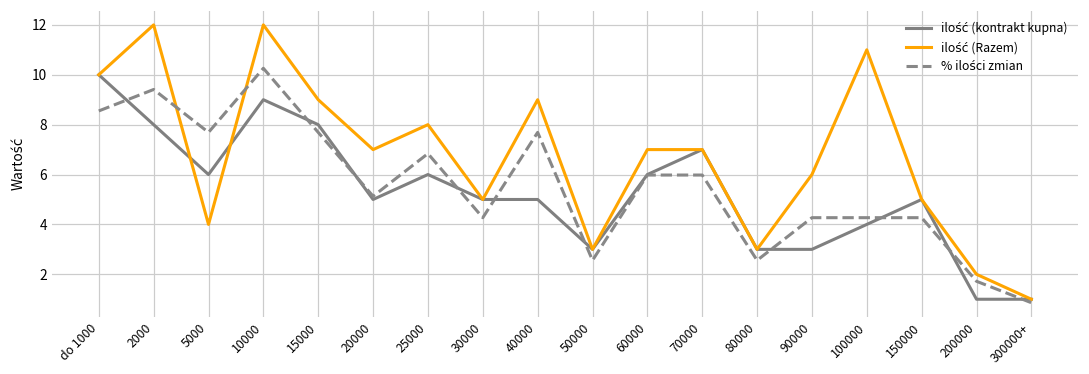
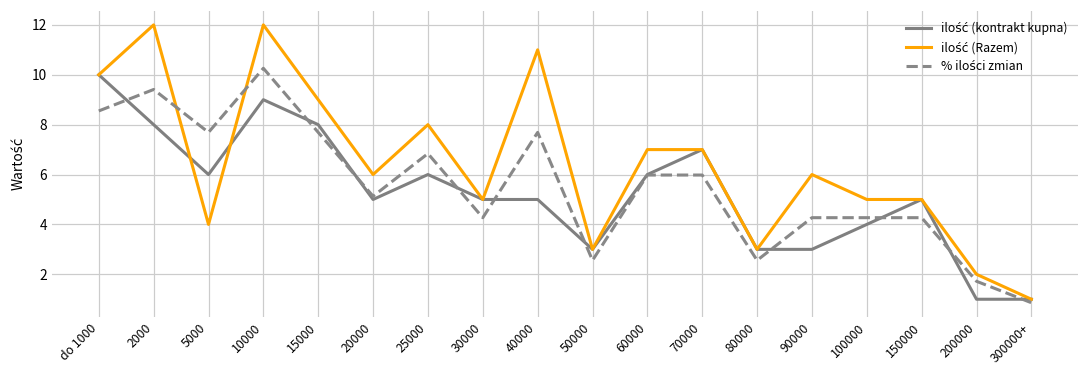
ilość (Razem), 20000: 7 -> 6
ilość (Razem), 40000: 9 -> 11
ilość (Razem), 100000: 11 -> 5
